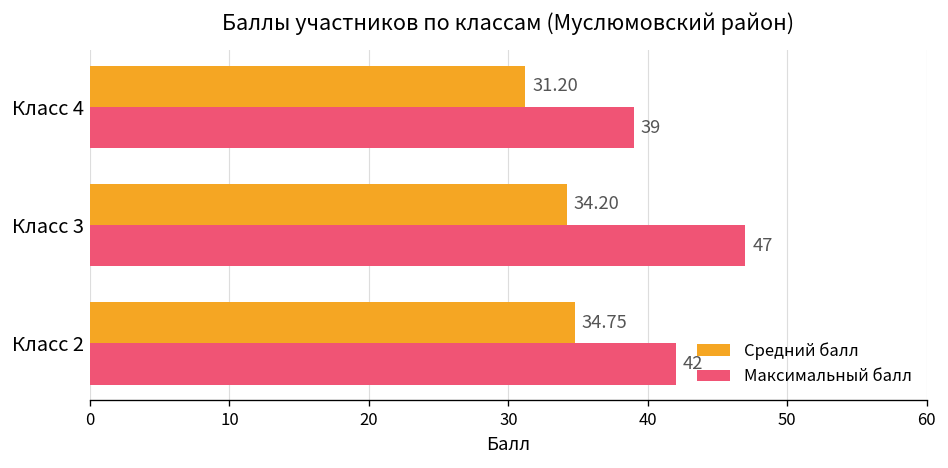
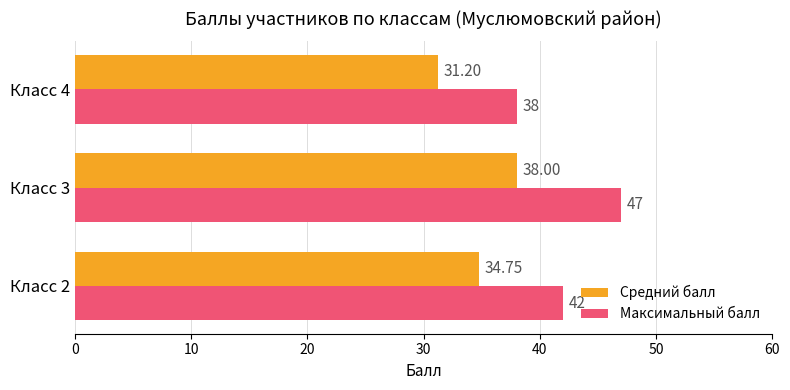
Максимальный балл, Класс 4: 39 -> 38
Средний балл, Класс 3: 34.20 -> 38.00
